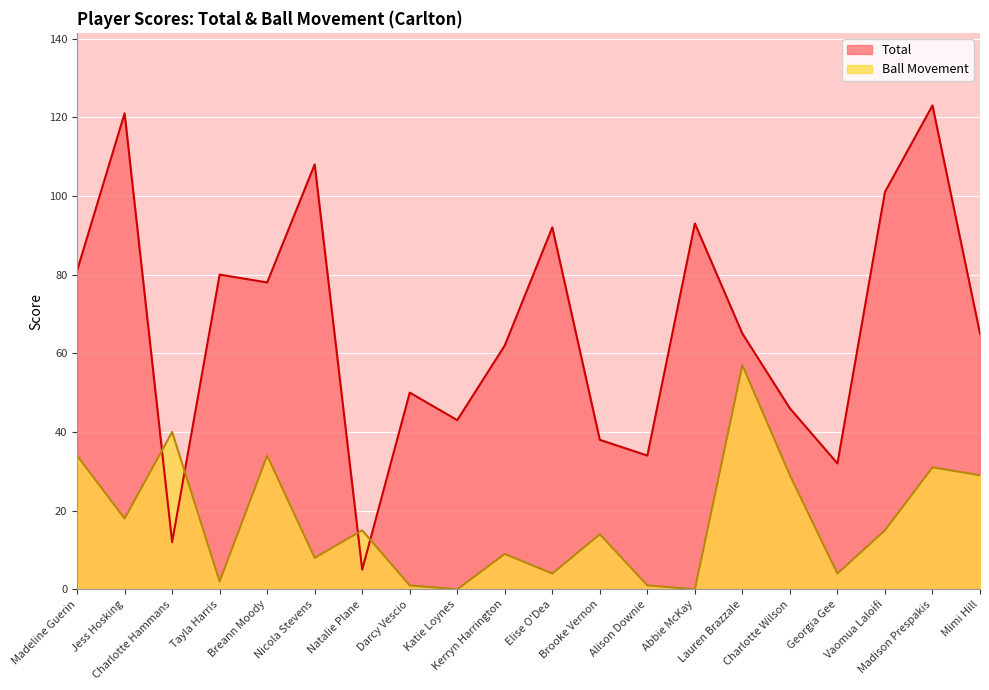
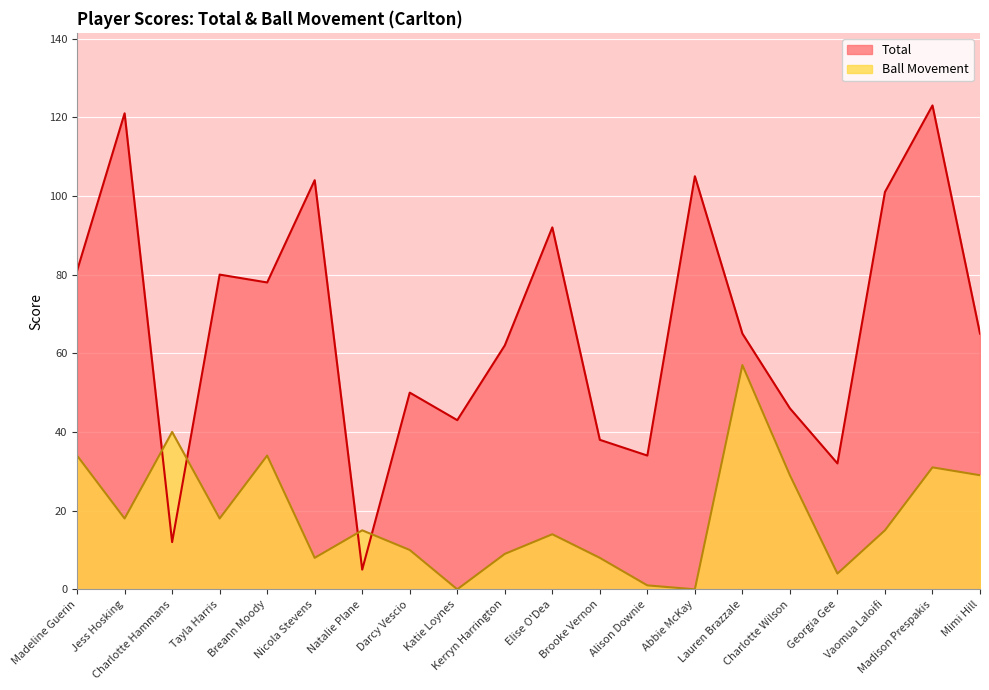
Ball Movement, Tayla Harris: 2 -> 18
Total, Nicola Stevens: 108 -> 104
Ball Movement, Darcy Vescio: 1 -> 10
Ball Movement, Elise O'Dea: 4 -> 14
Ball Movement, Brooke Vernon: 14 -> 8
Total, Abbie McKay: 93 -> 105
